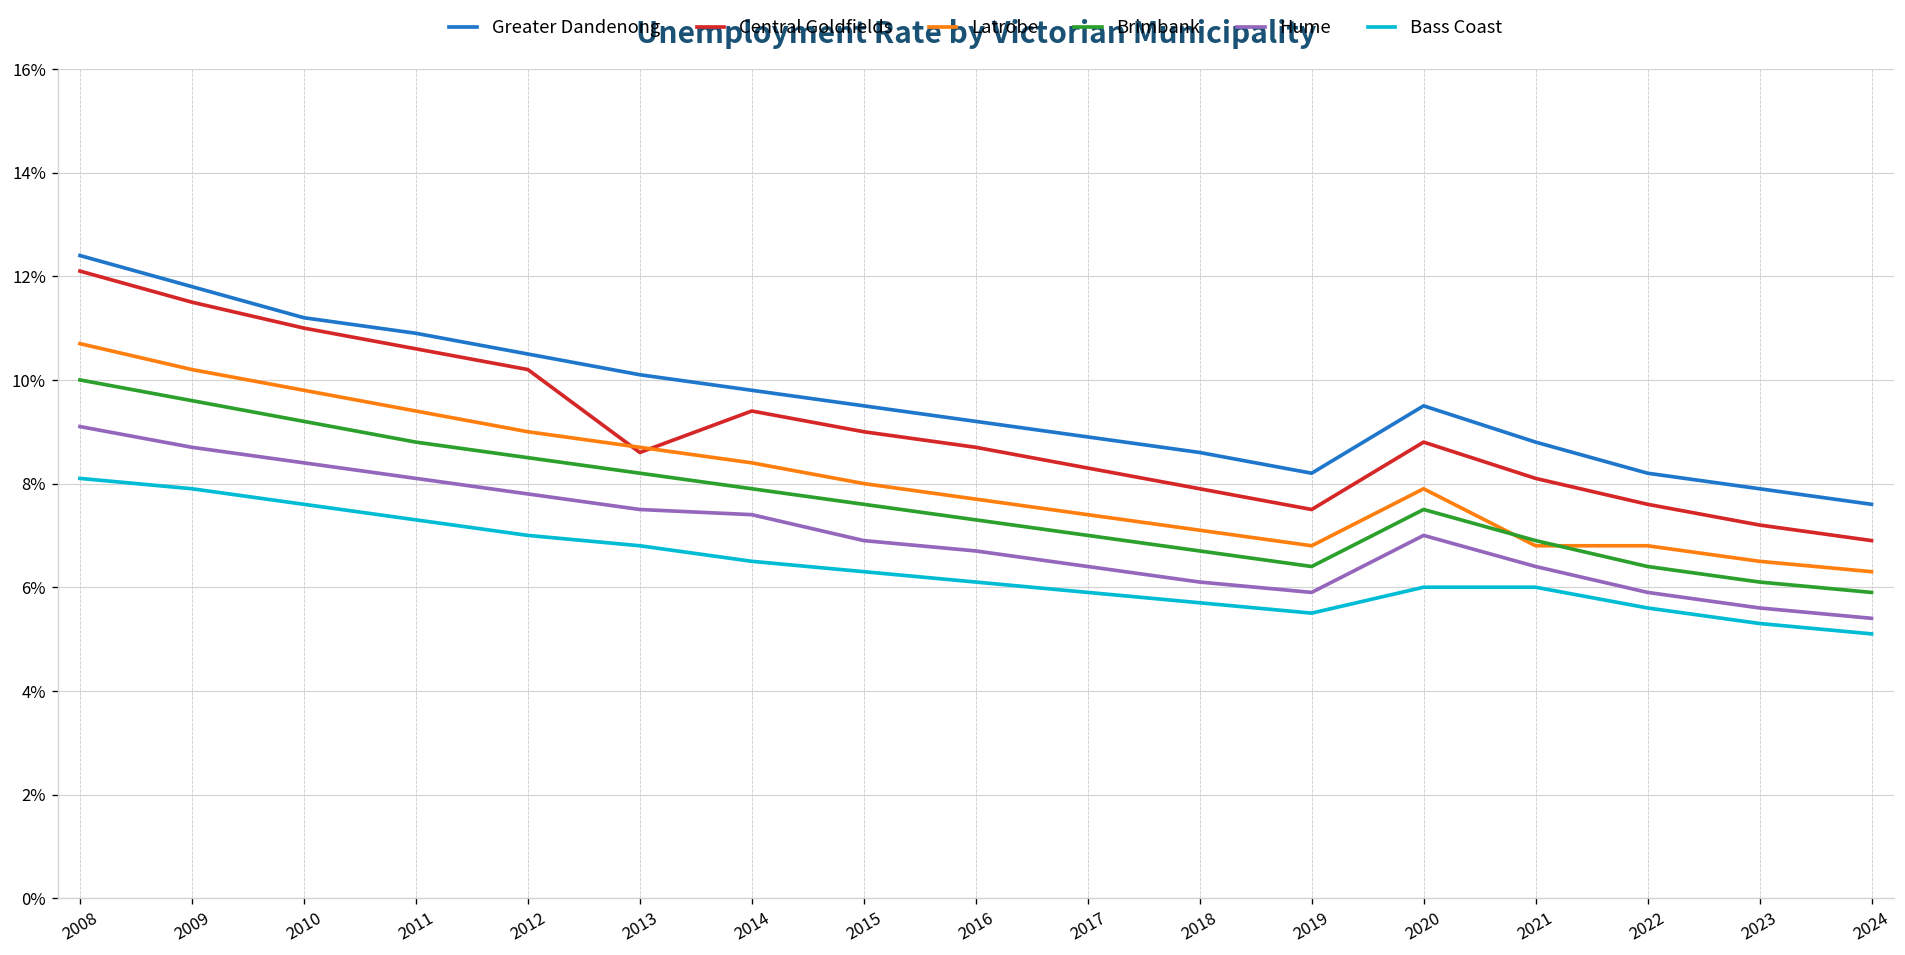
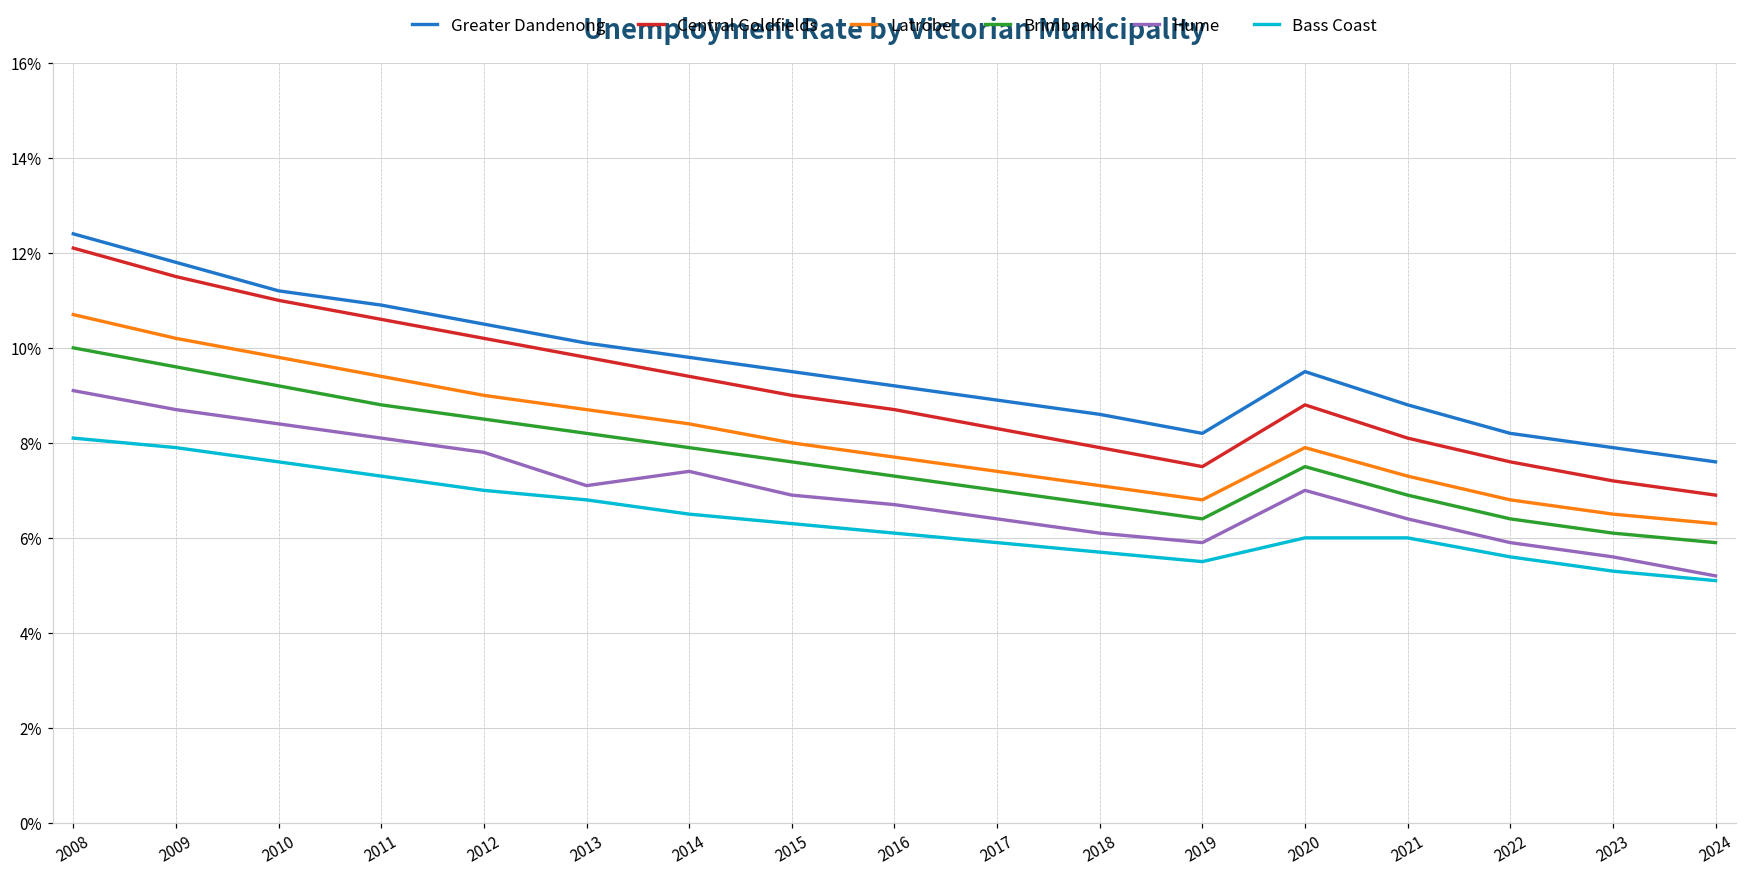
Central Goldfields, 2013: 8.6% -> 9.8%
Hume, 2013: 7.5% -> 7.1%
Latrobe, 2021: 6.8% -> 7.3%
Hume, 2024: 5.4% -> 5.2%
